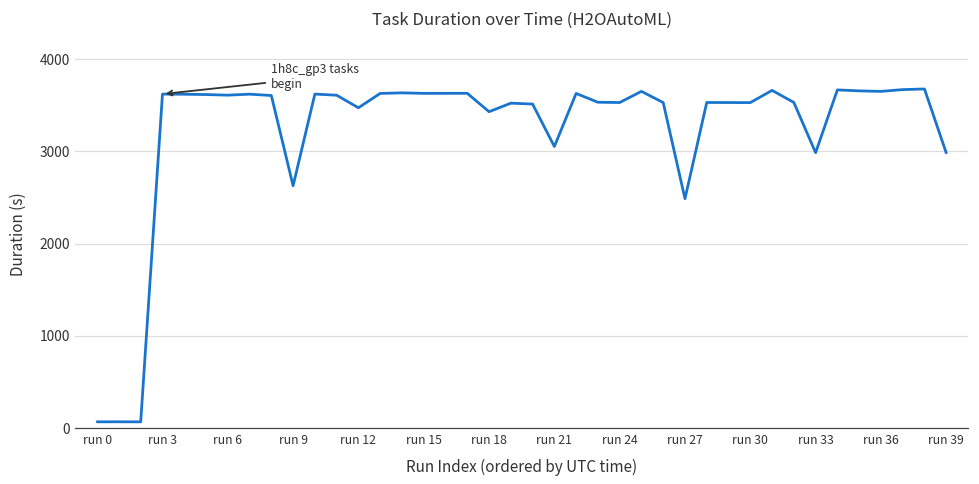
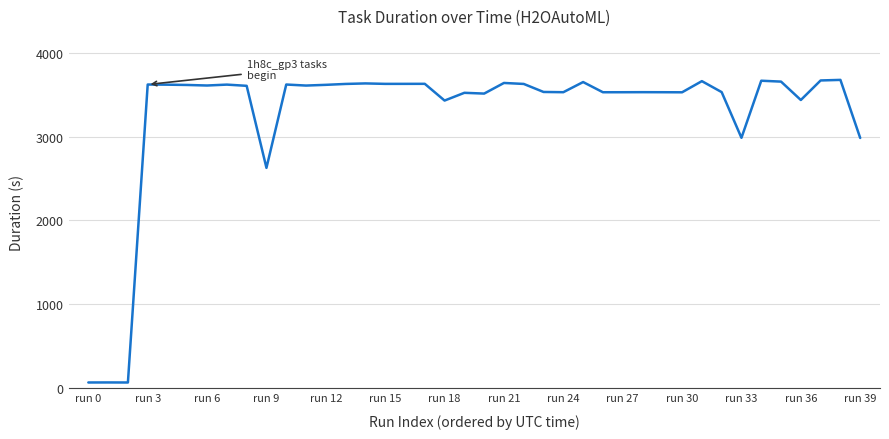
run 12: 3500 -> 3600
run 21: 3100 -> 3600
run 27: 2500 -> 3500
run 36: 3600 -> 3400
